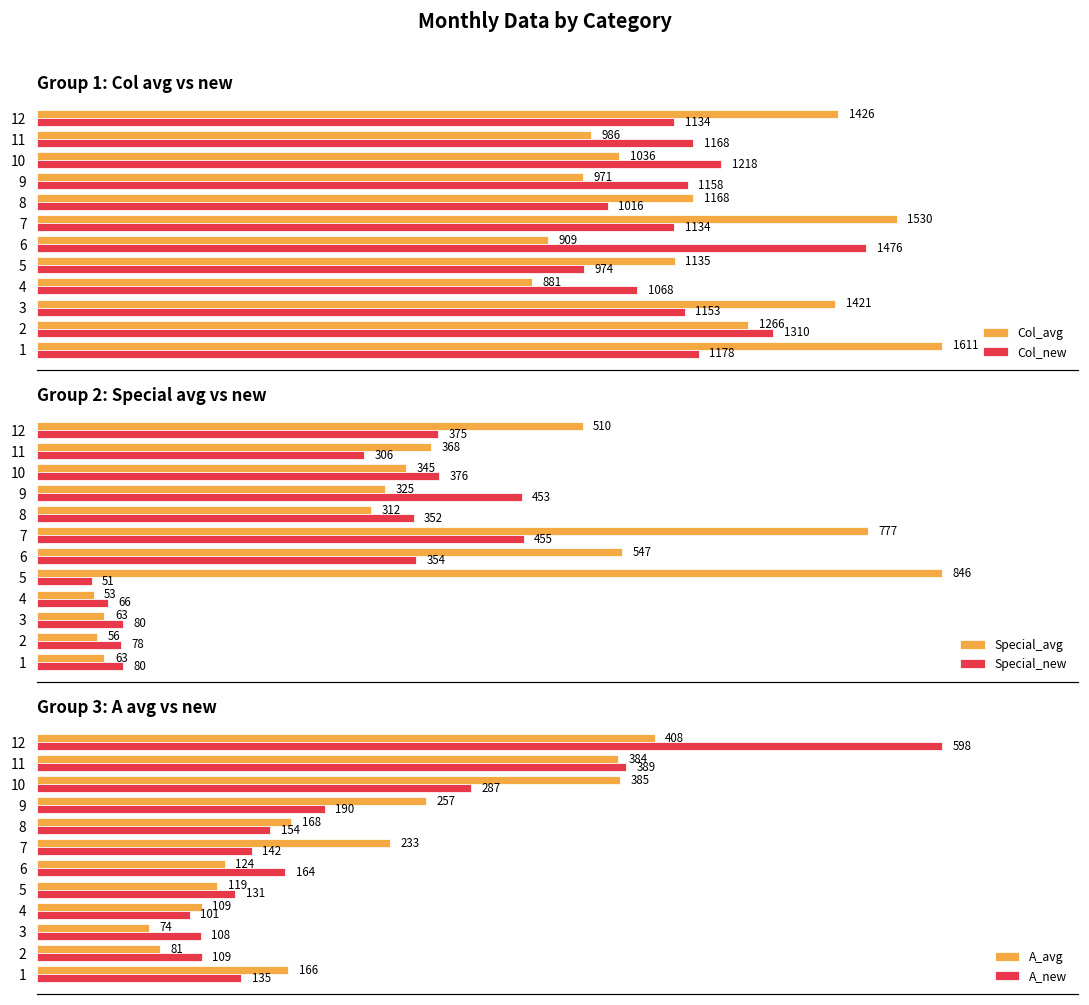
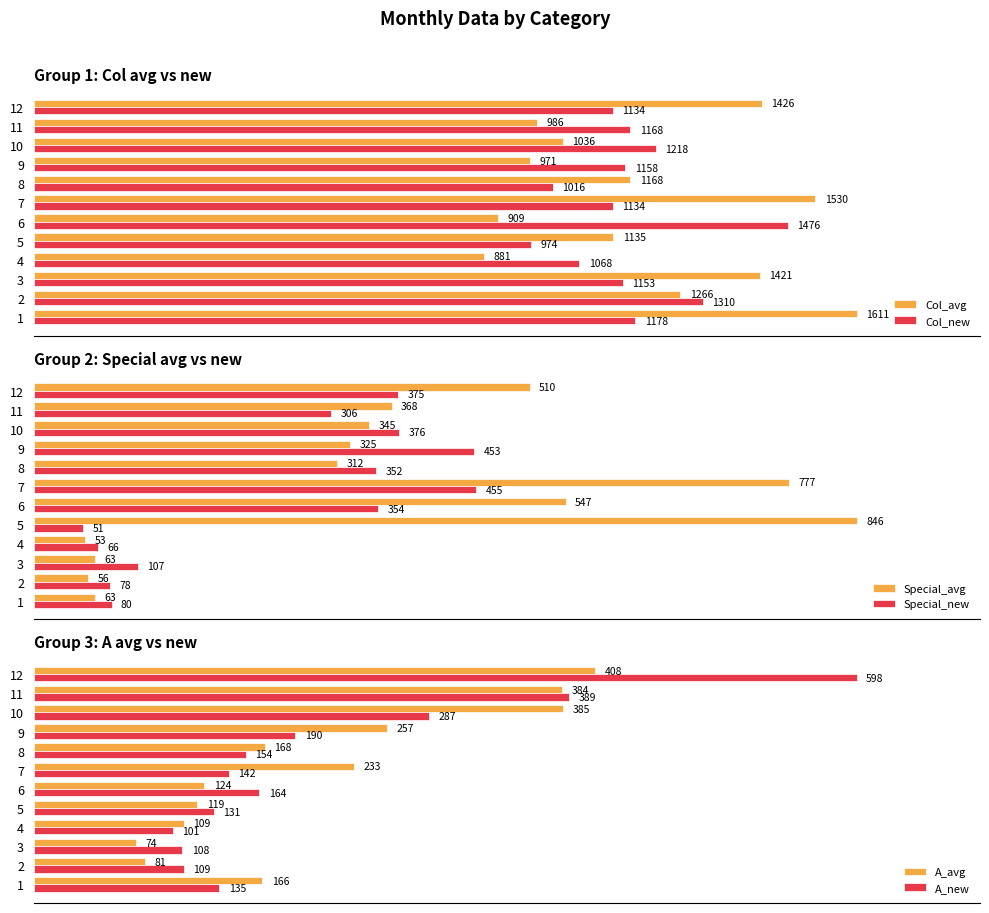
Group 2: Special avg vs new, Special_new, 3: 80 -> 107
